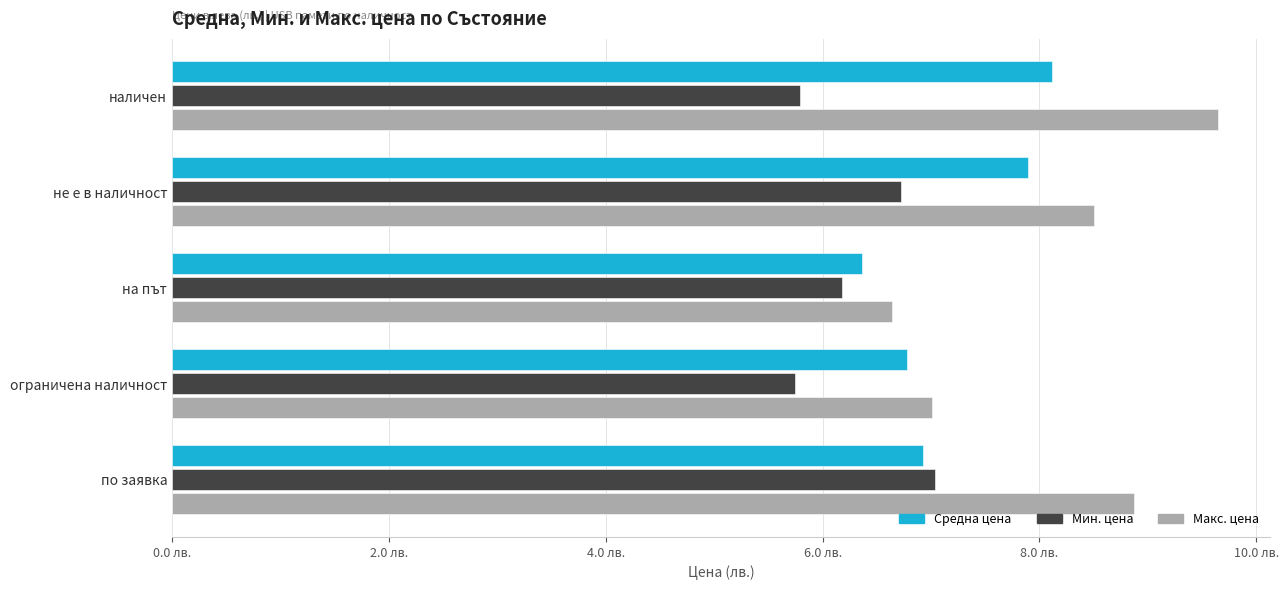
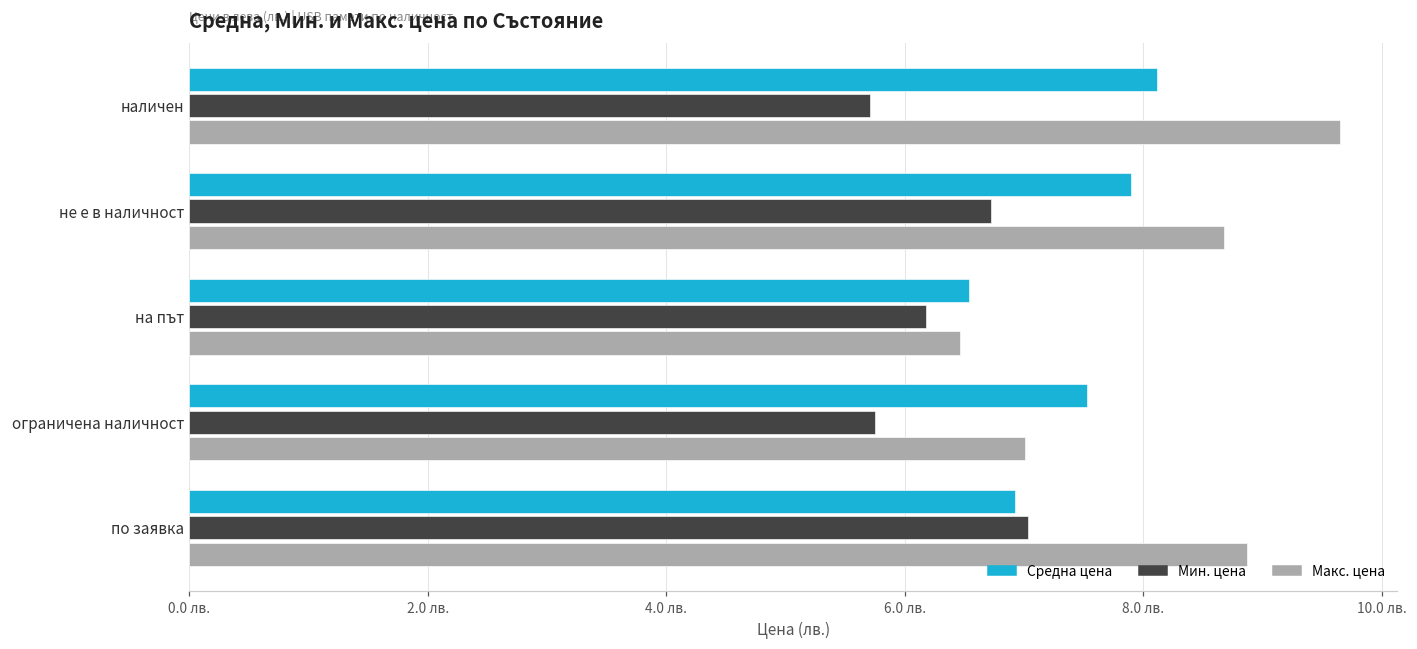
Мин. цена, наличен: 5.80 лв. -> 5.71 лв.
Макс. цена, не е в наличност: 8.50 лв. -> 8.68 лв.
Средна цена, на път: 6.37 лв. -> 6.53 лв.
Макс. цена, на път: 6.64 лв. -> 6.46 лв.
Средна цена, ограничена наличност: 6.78 лв. -> 7.53 лв.
